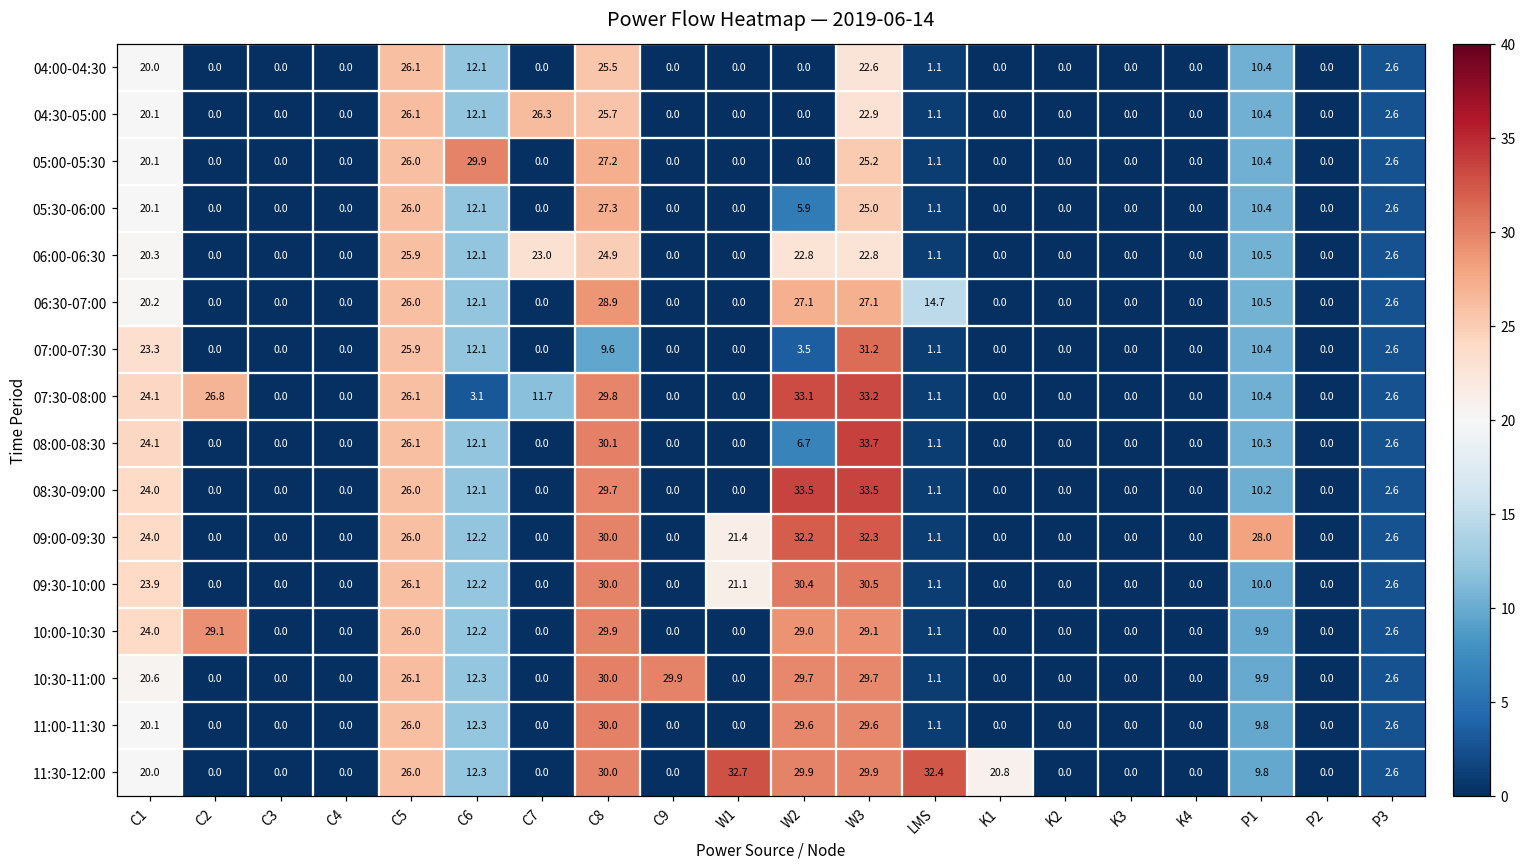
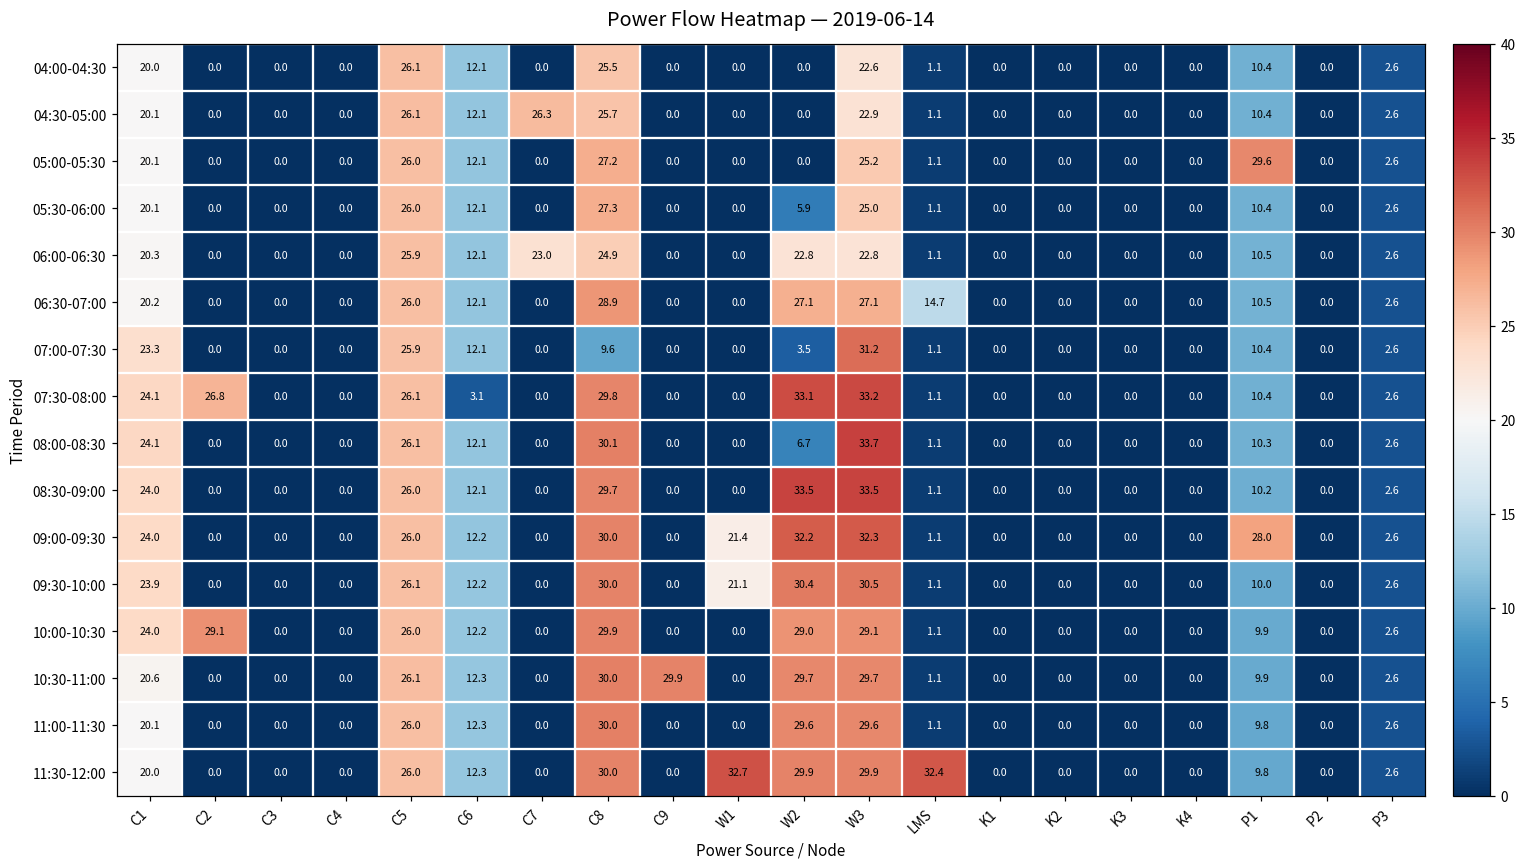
05:00-05:30, C6: 29.9 -> 12.1
05:00-05:30, P1: 10.4 -> 29.6
07:30-08:00, C7: 11.7 -> 0.0
11:30-12:00, K1: 20.8 -> 0.0
